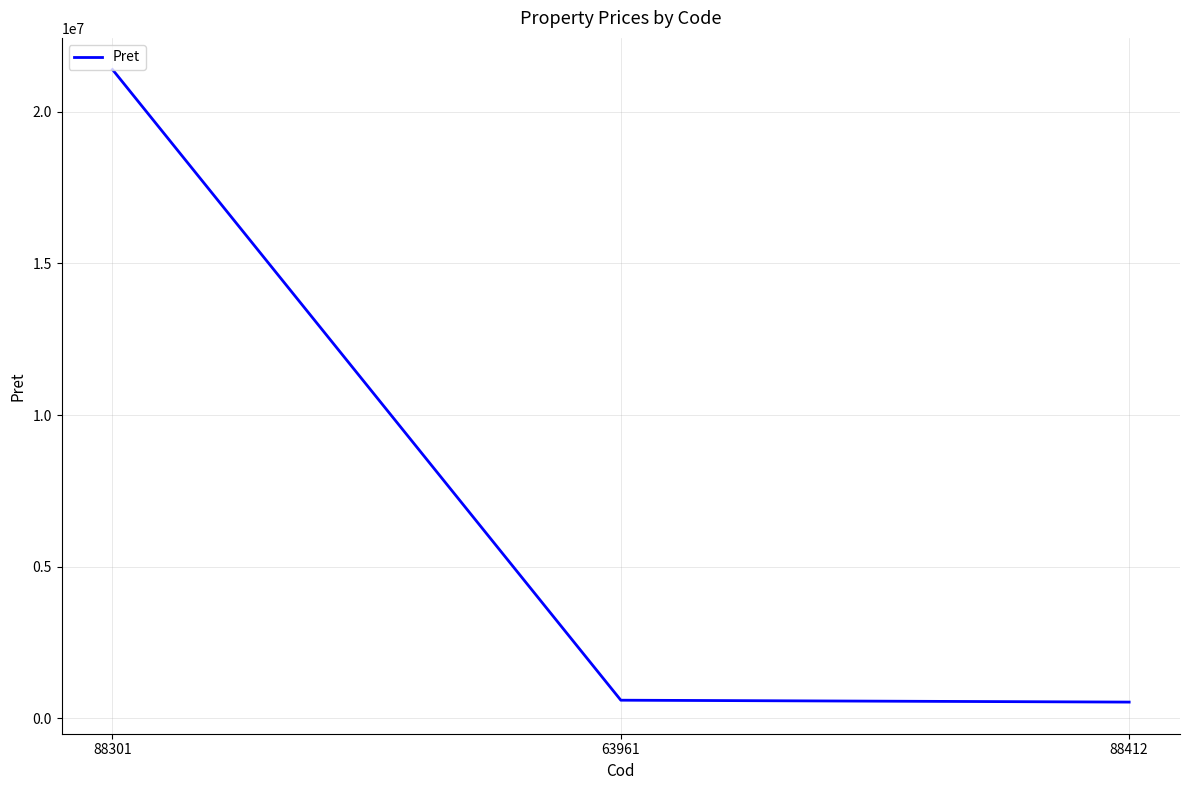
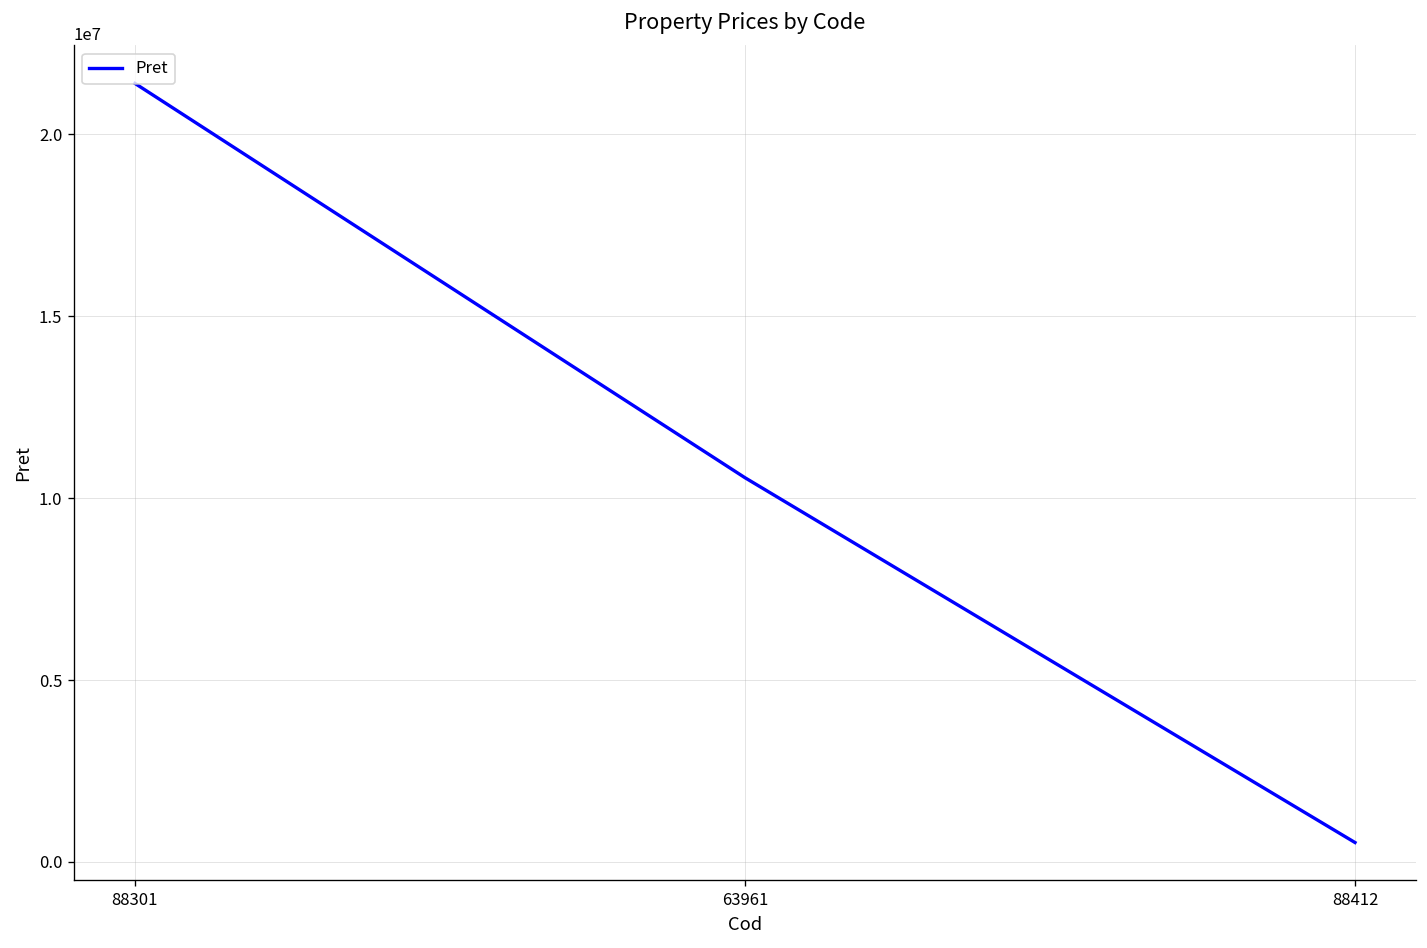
63961: 600000 -> 10600000
